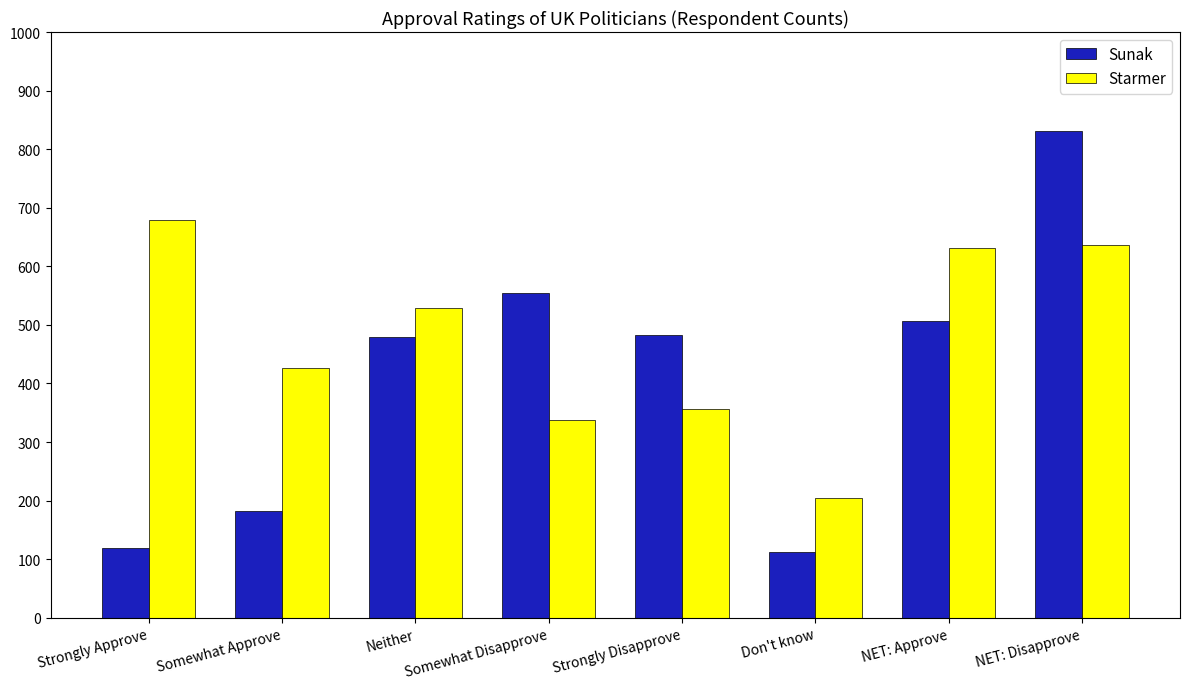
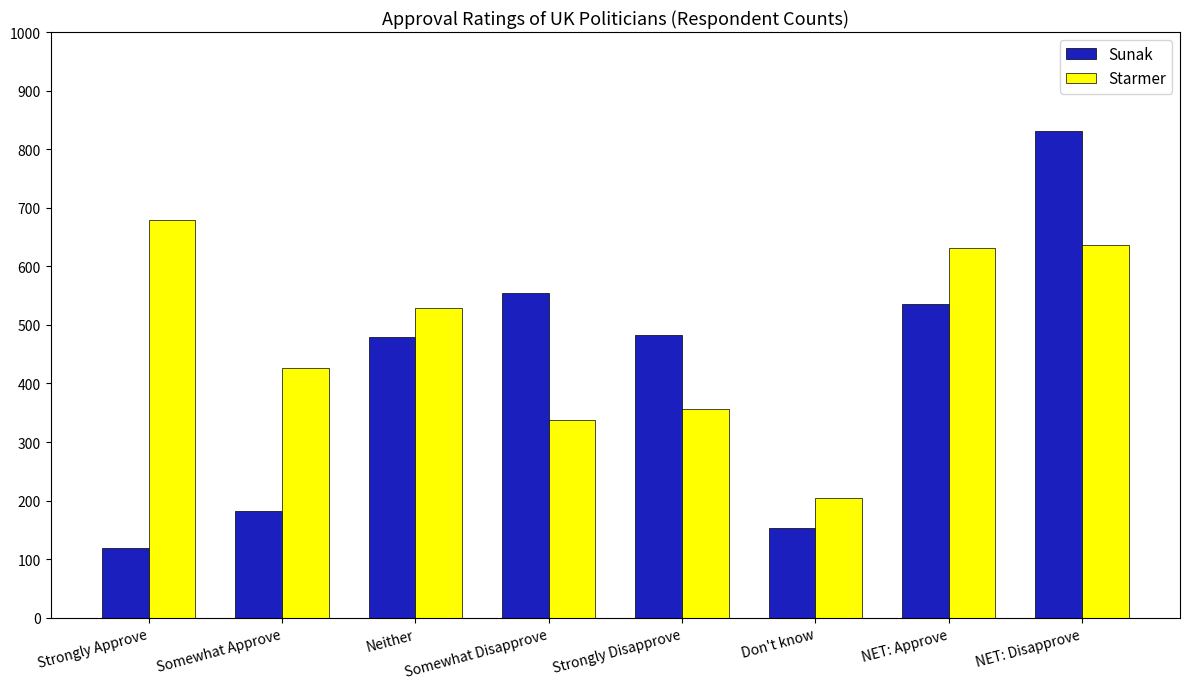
Sunak, Don't know: 110 -> 150
Sunak, NET: Approve: 510 -> 540
